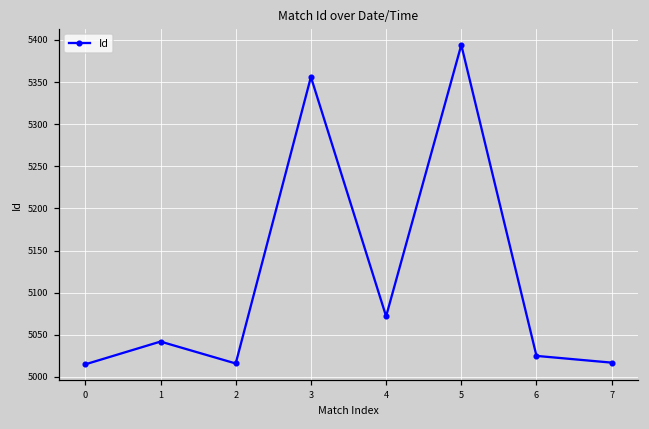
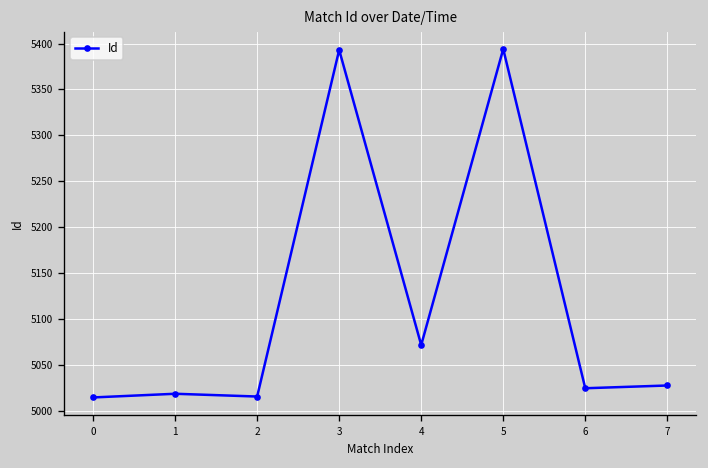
1: 5040 -> 5020
3: 5360 -> 5390
7: 5020 -> 5030
